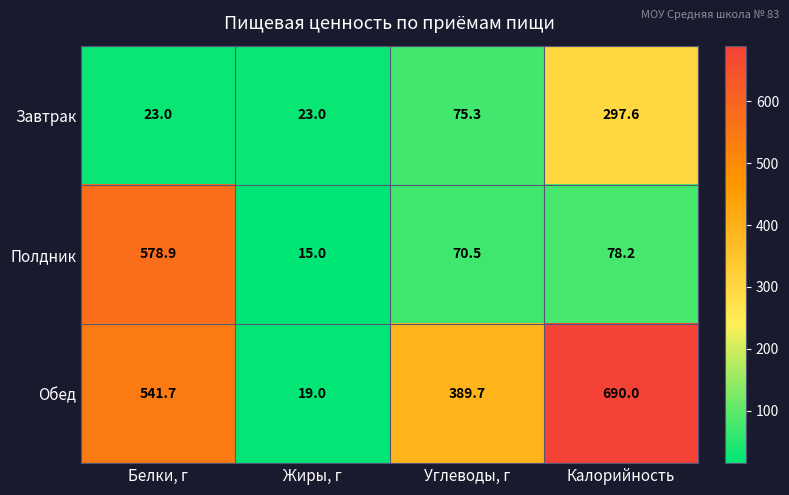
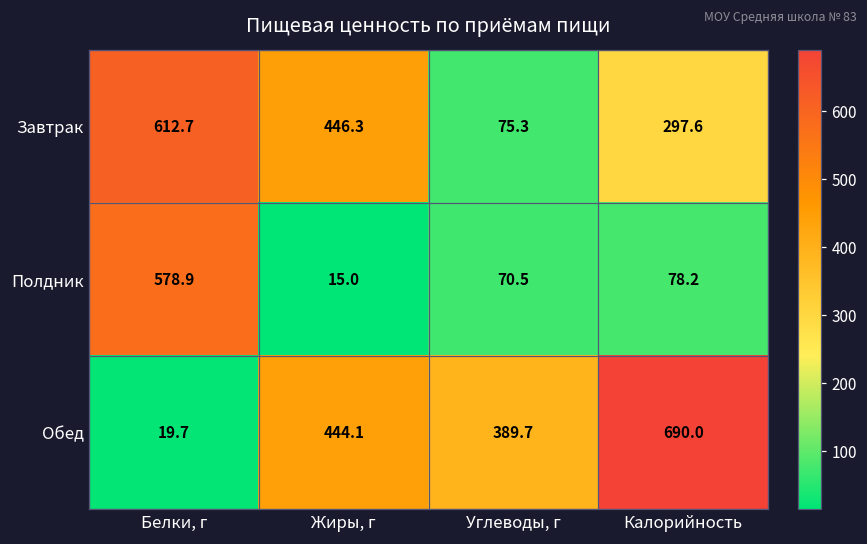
Завтрак, Белки, г: 23.0 -> 612.7
Завтрак, Жиры, г: 23.0 -> 446.3
Обед, Белки, г: 541.7 -> 19.7
Обед, Жиры, г: 19.0 -> 444.1
